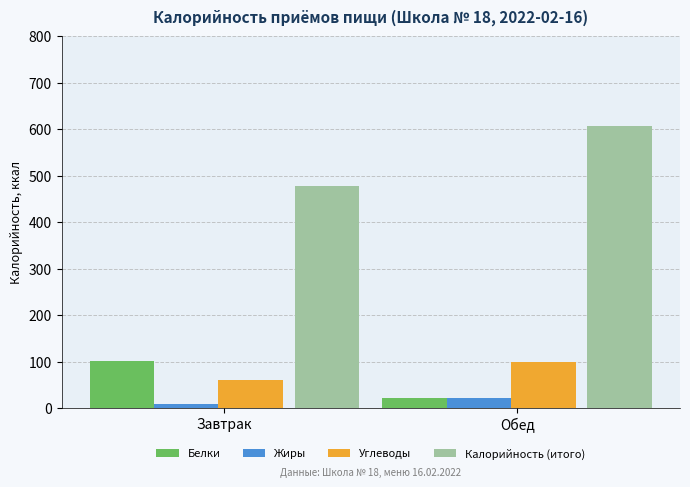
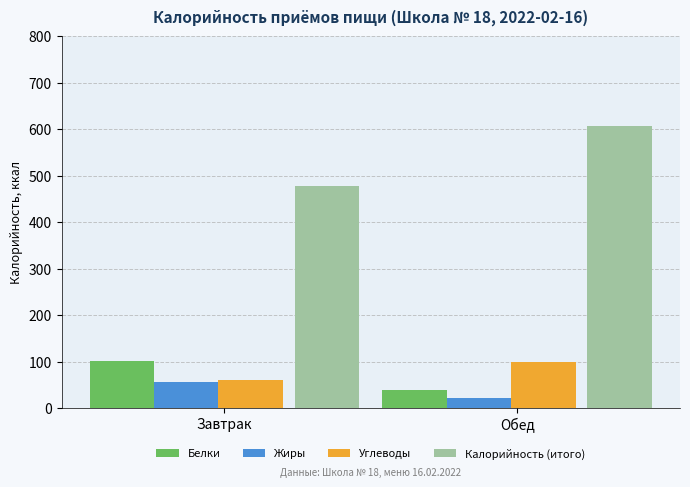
Жиры, Завтрак: 10 -> 60
Белки, Обед: 20 -> 40
